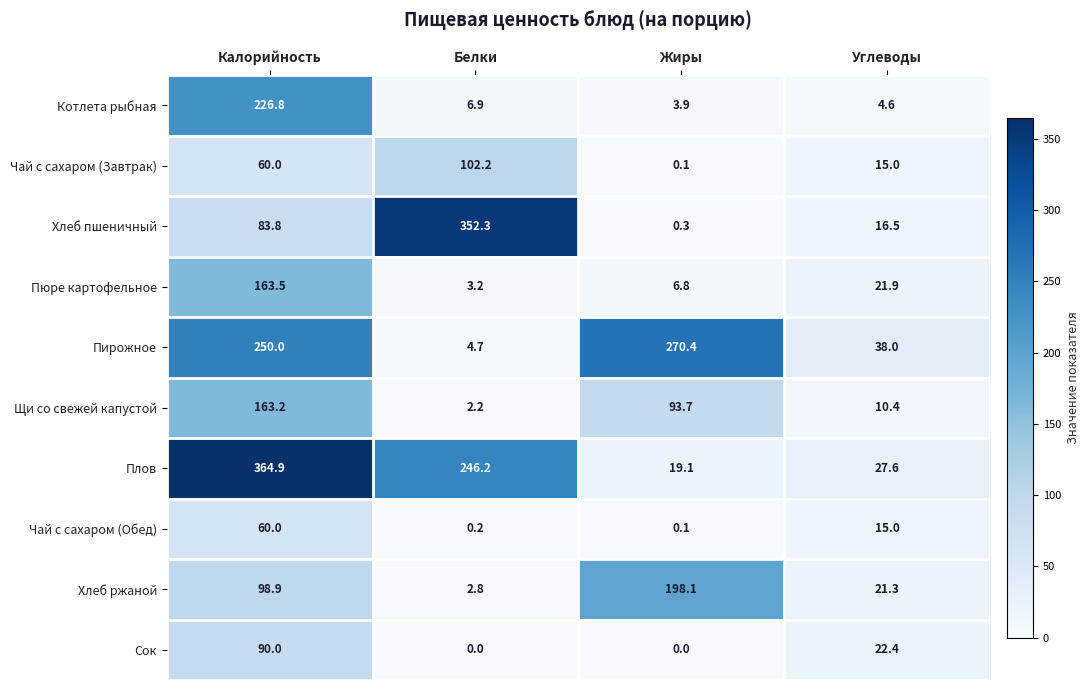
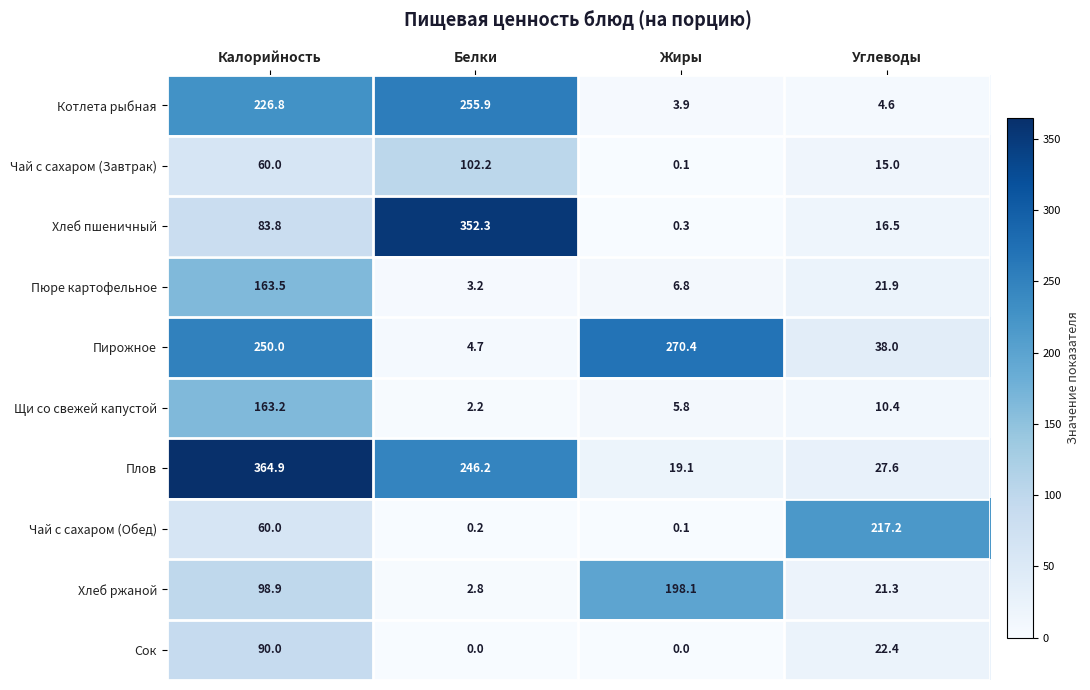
Котлета рыбная, Белки: 6.9 -> 255.9
Щи со свежей капустой, Жиры: 93.7 -> 5.8
Чай с сахаром (Обед), Углеводы: 15.0 -> 217.2
